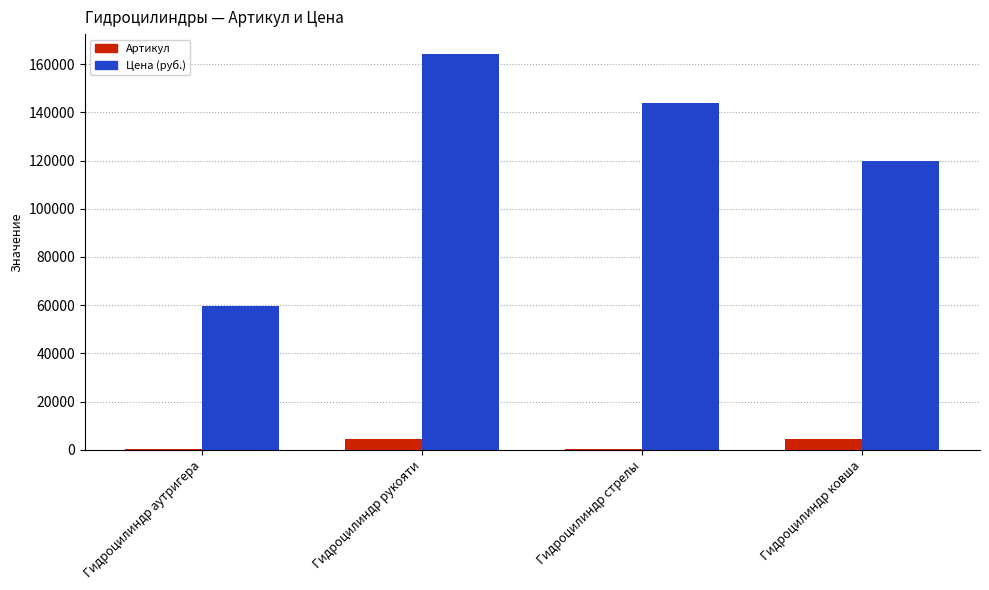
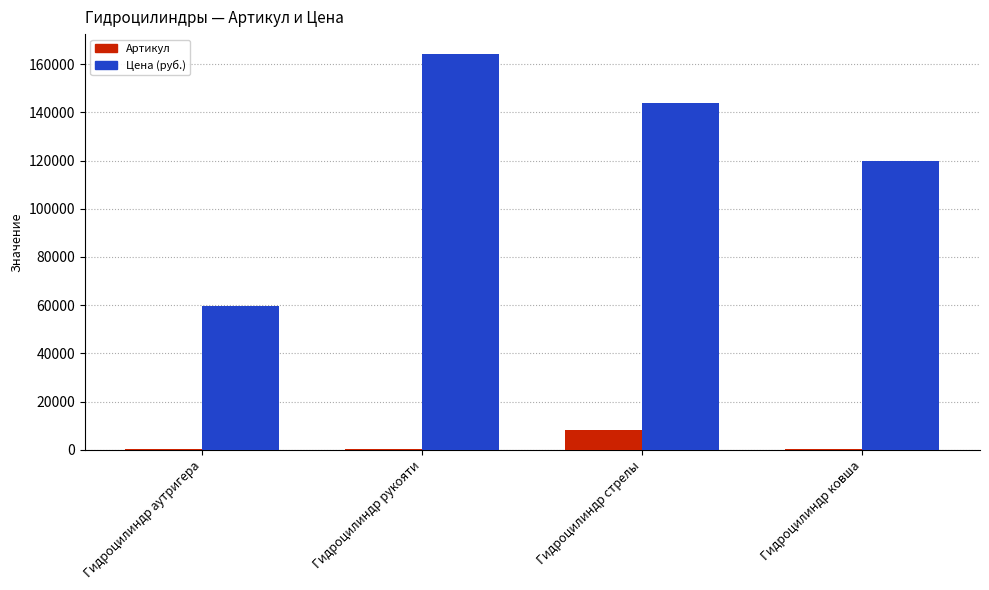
Артикул, Гидроцилиндр рукояти: 5000 -> 0
Артикул, Гидроцилиндр стрелы: 0 -> 8000
Артикул, Гидроцилиндр ковша: 4000 -> 0
